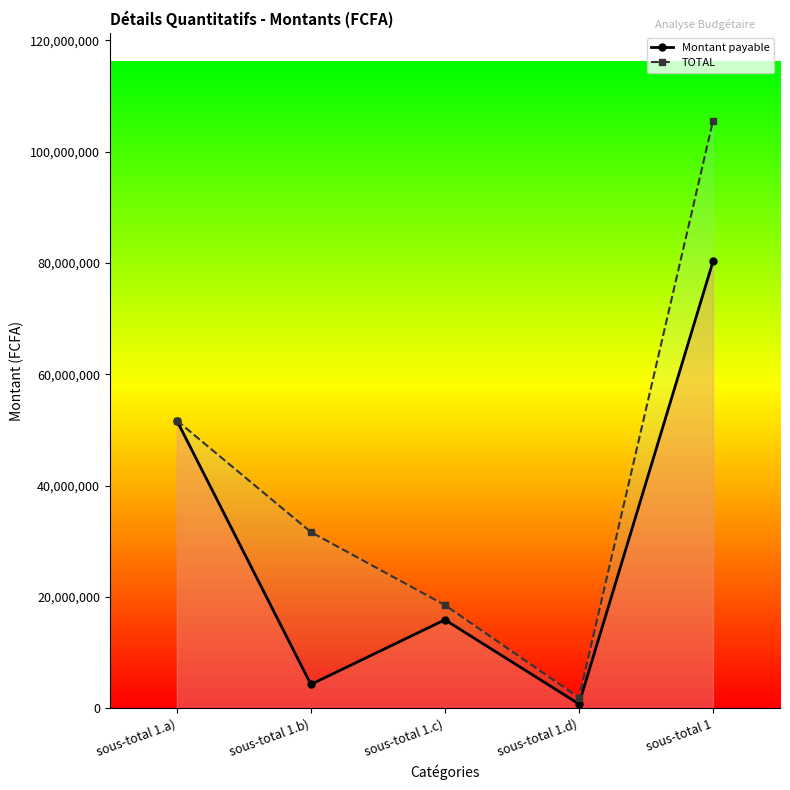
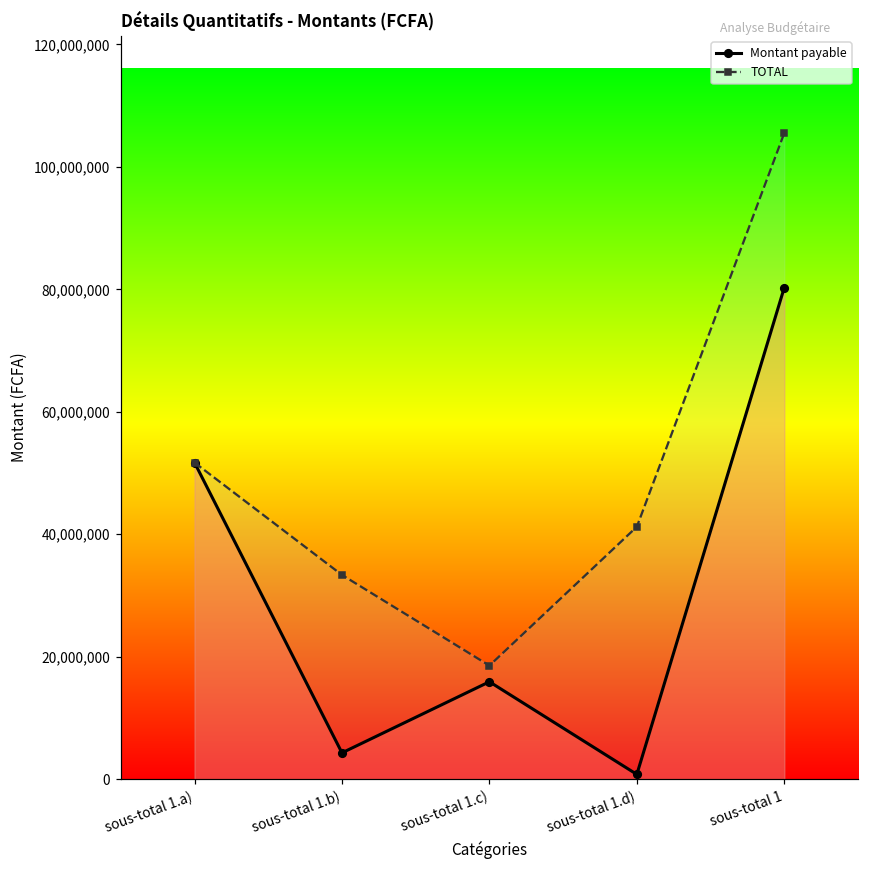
TOTAL, sous-total 1.b): 32,000,000 -> 33,000,000
TOTAL, sous-total 1.d): 2,000,000 -> 41,000,000
